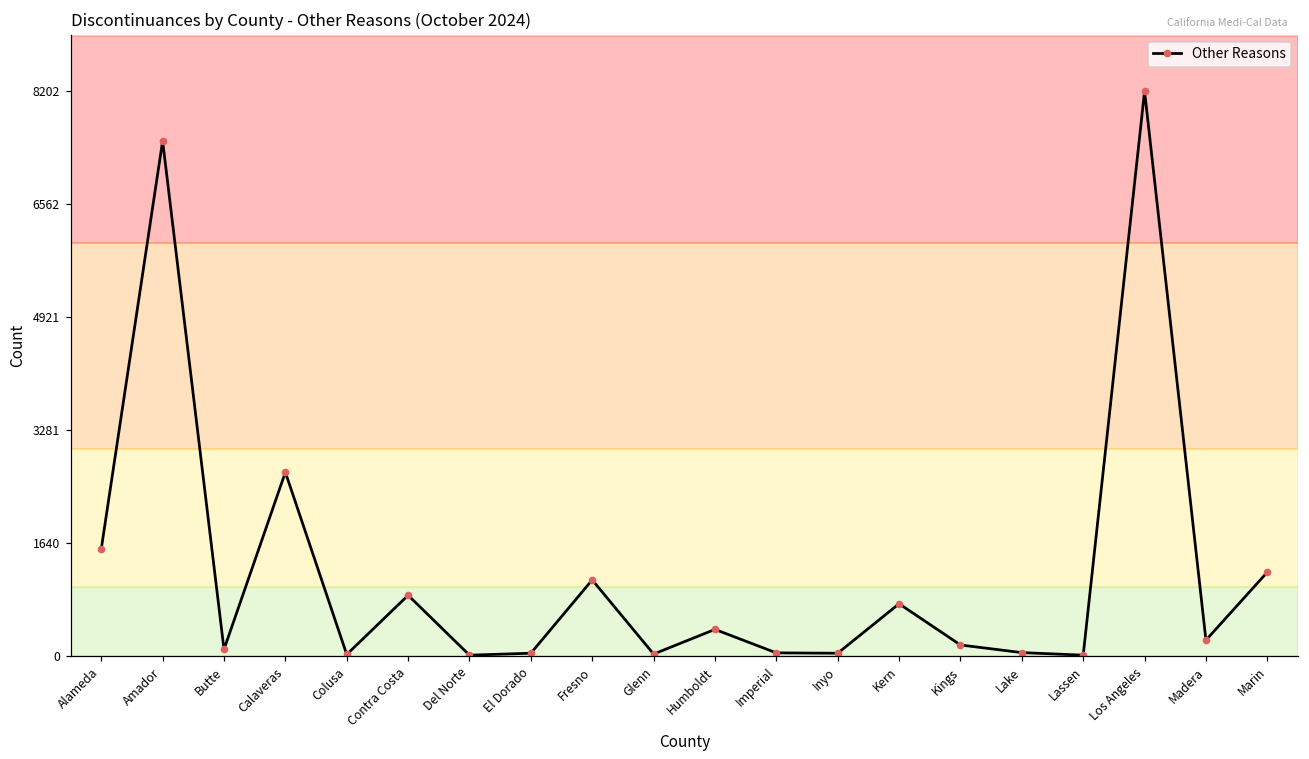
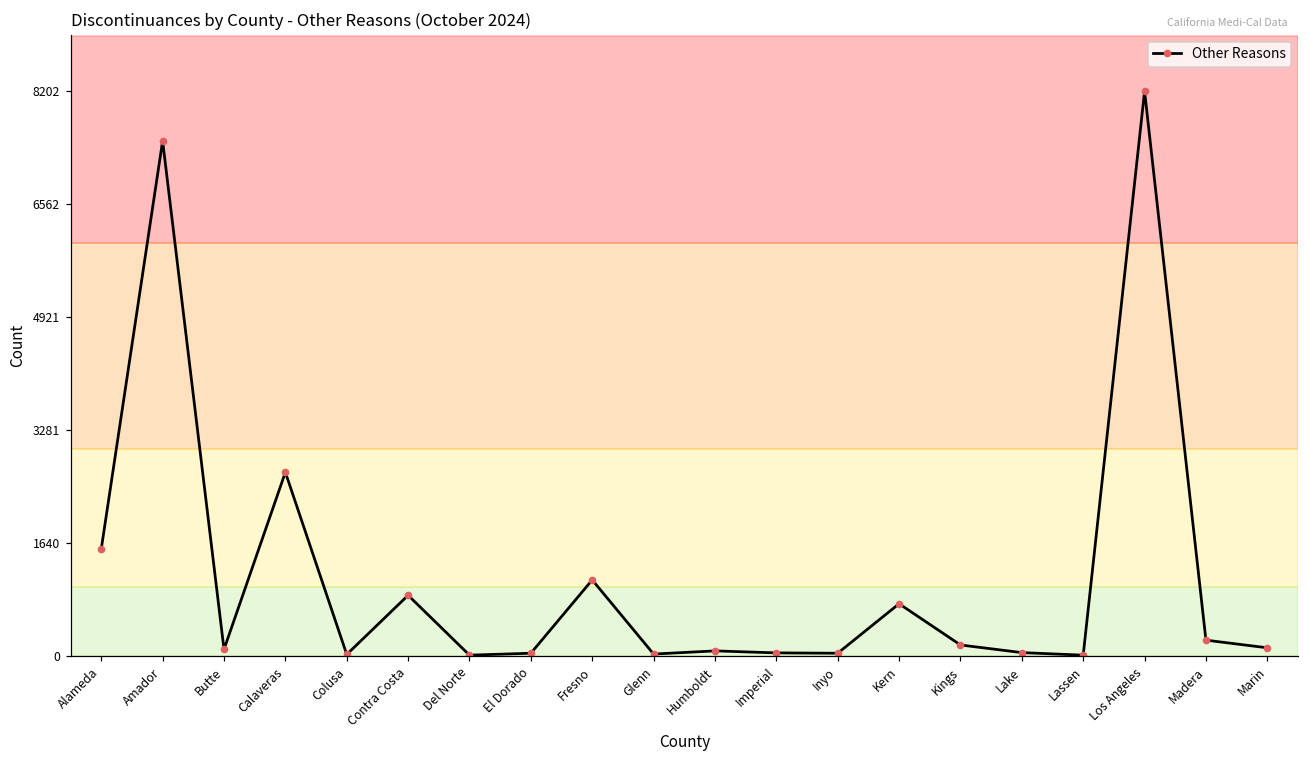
Humboldt: 400 -> 100
Marin: 1200 -> 100
